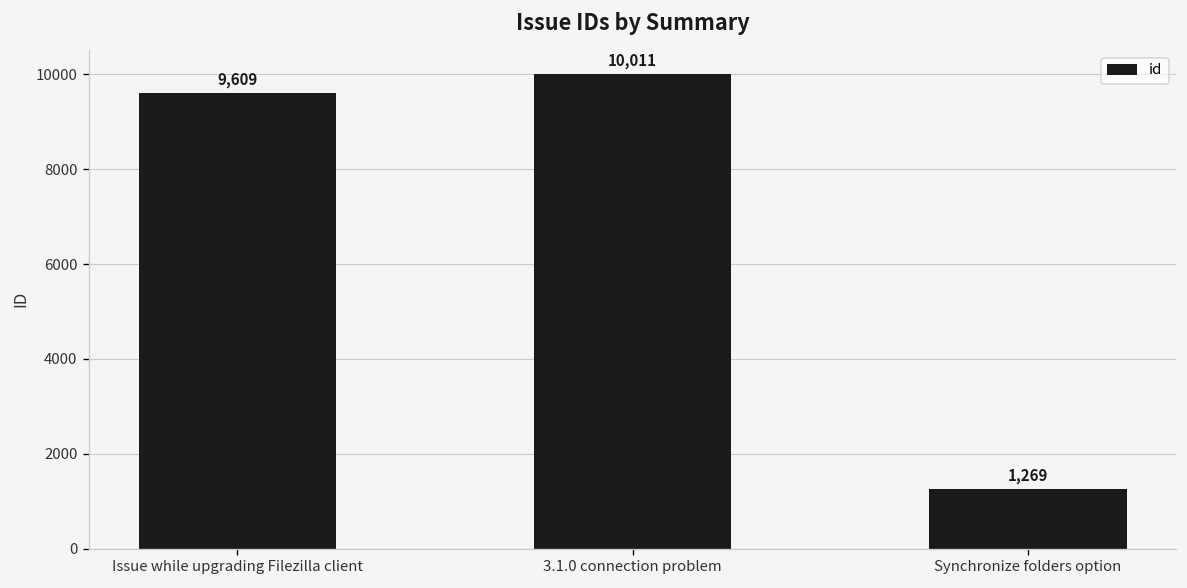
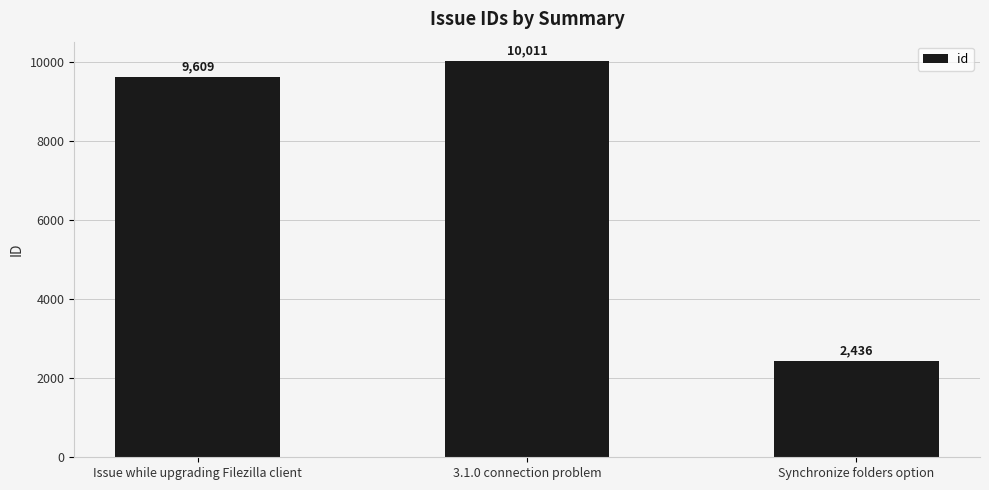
Synchronize folders option: 1,269 -> 2,436
